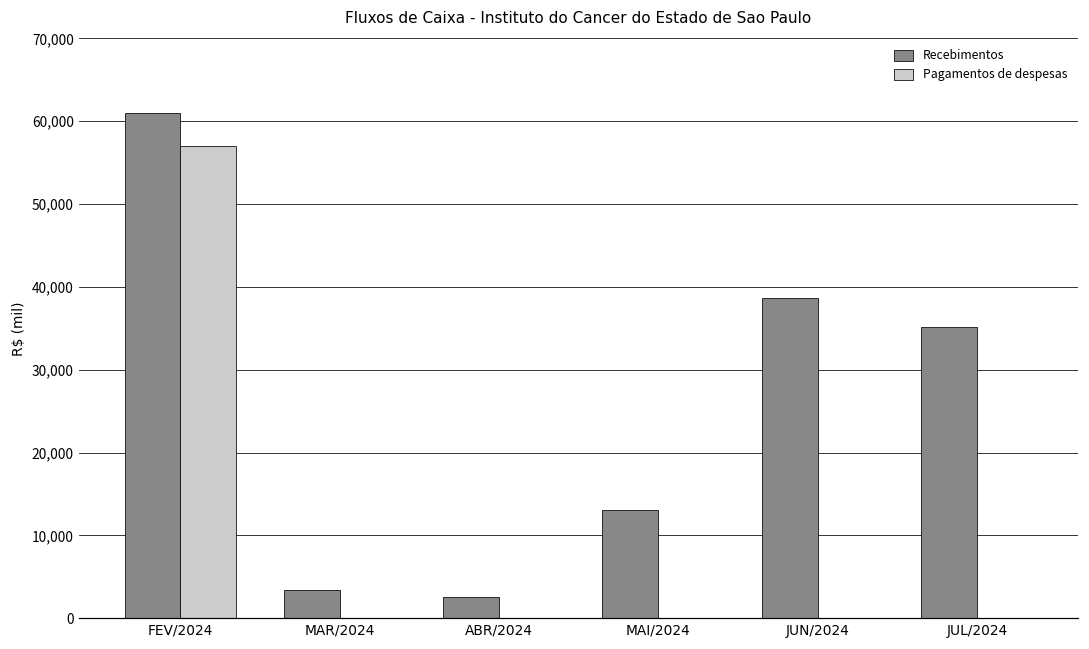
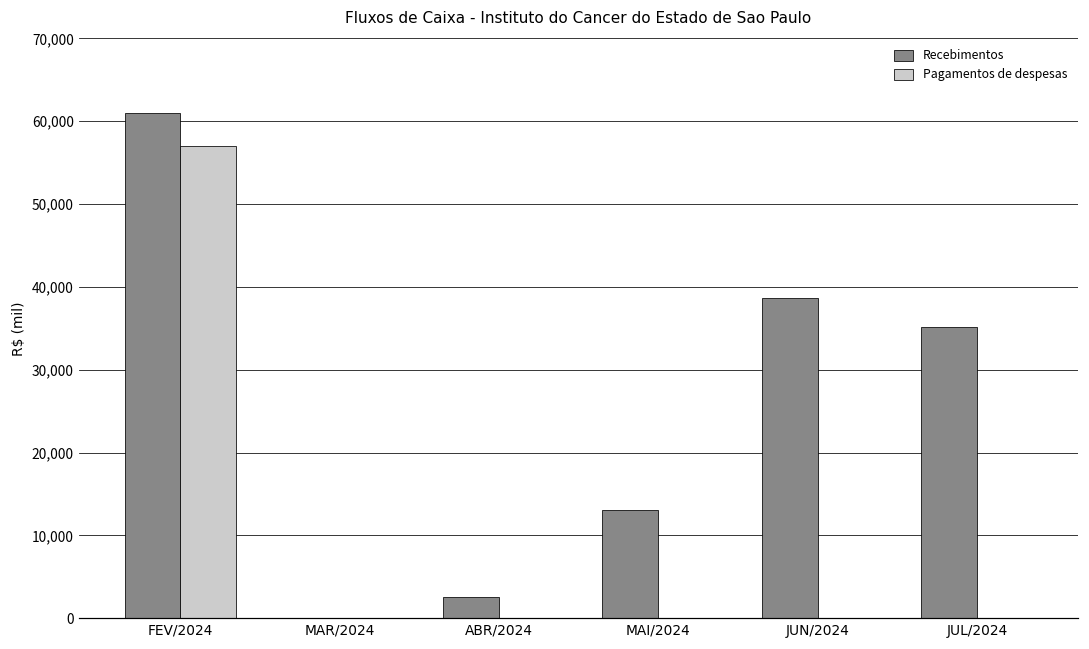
Recebimentos, MAR/2024: 3,000 -> 0
